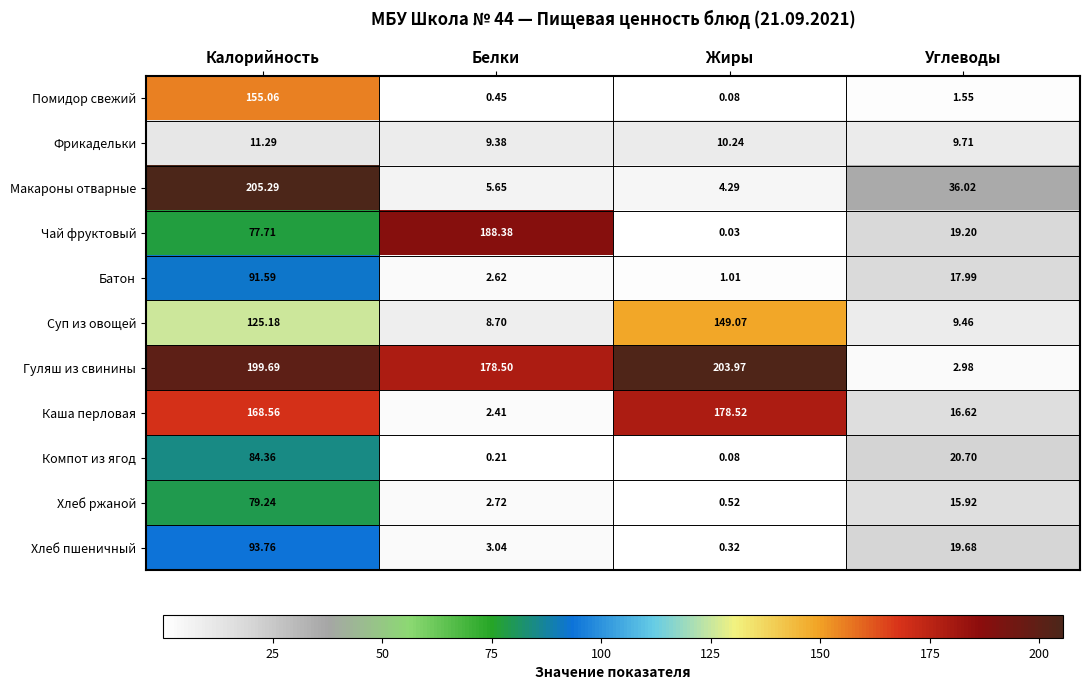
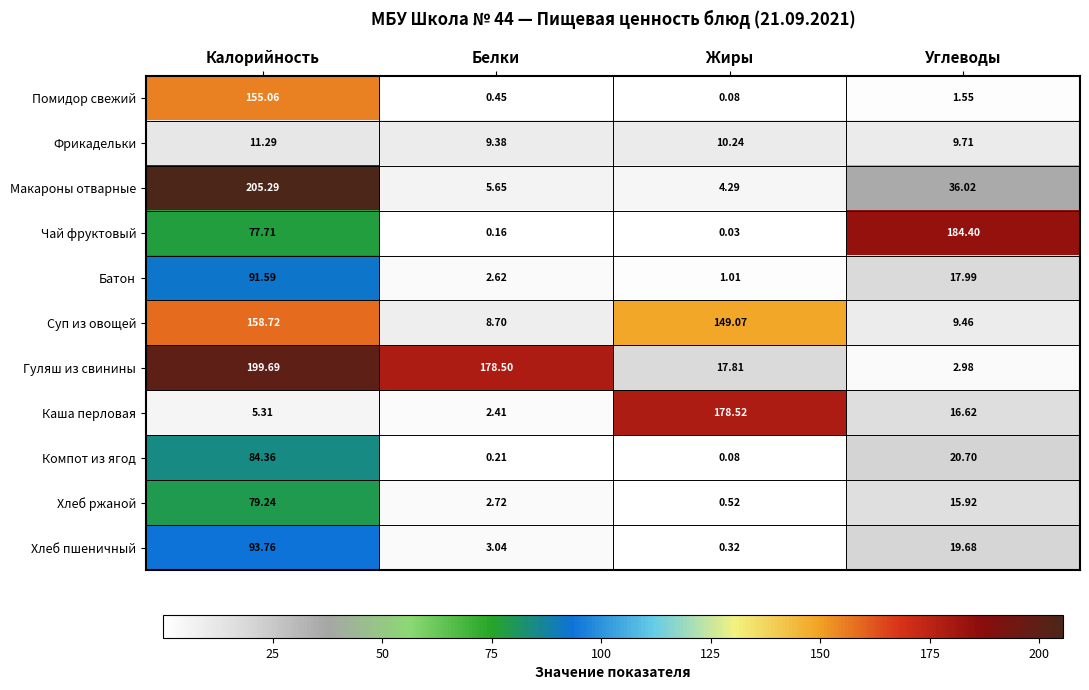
Чай фруктовый, Белки: 188.38 -> 0.16
Чай фруктовый, Углеводы: 19.20 -> 184.40
Суп из овощей, Калорийность: 125.18 -> 158.72
Гуляш из свинины, Жиры: 203.97 -> 17.81
Каша перловая, Калорийность: 168.56 -> 5.31
